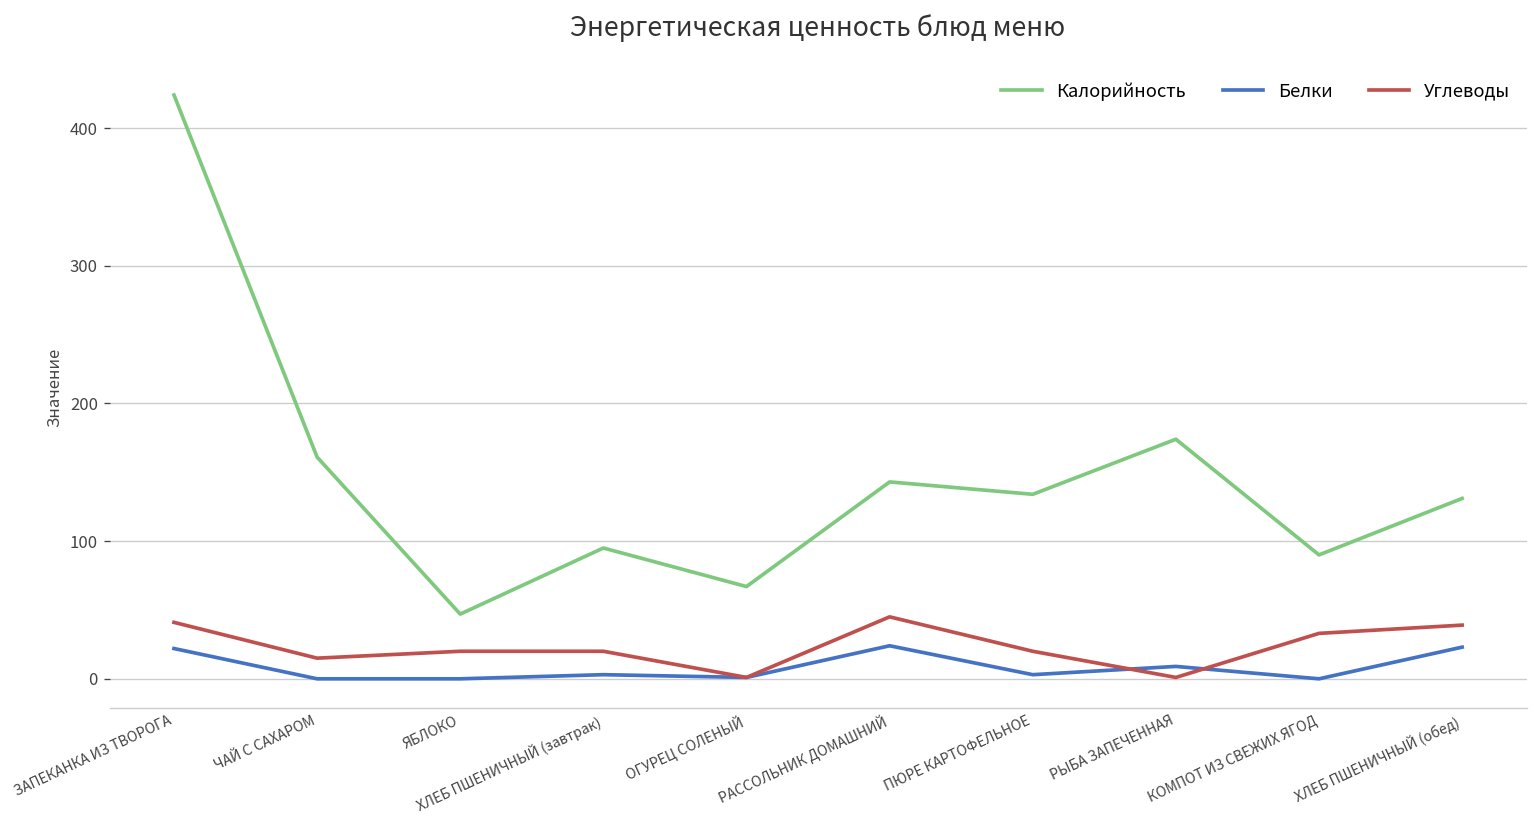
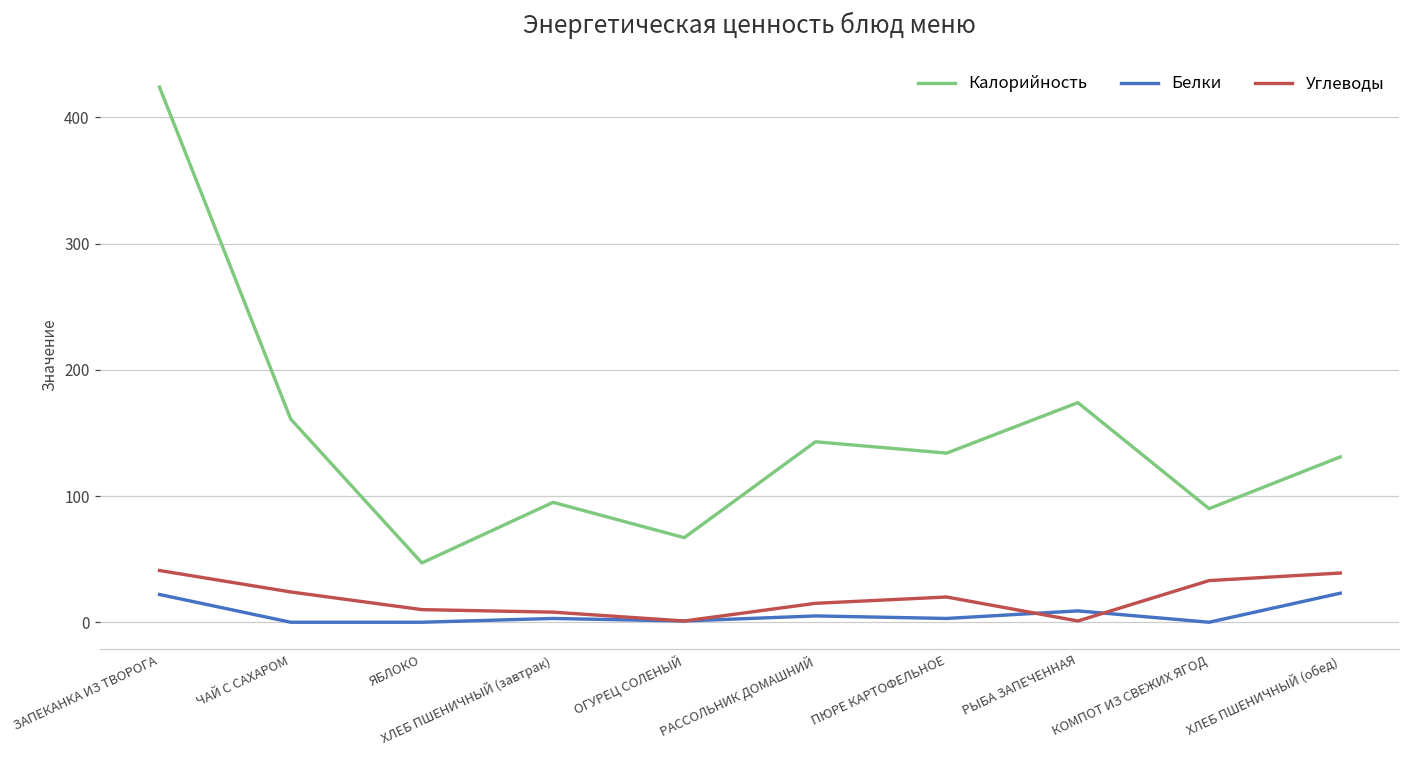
Углеводы, ЧАЙ С САХАРОМ: 15 -> 24
Углеводы, ЯБЛОКО: 20 -> 10
Углеводы, ХЛЕБ ПШЕНИЧНЫЙ (завтрак): 20 -> 8
Белки, РАССОЛЬНИК ДОМАШНИЙ: 24 -> 5
Углеводы, РАССОЛЬНИК ДОМАШНИЙ: 45 -> 15
